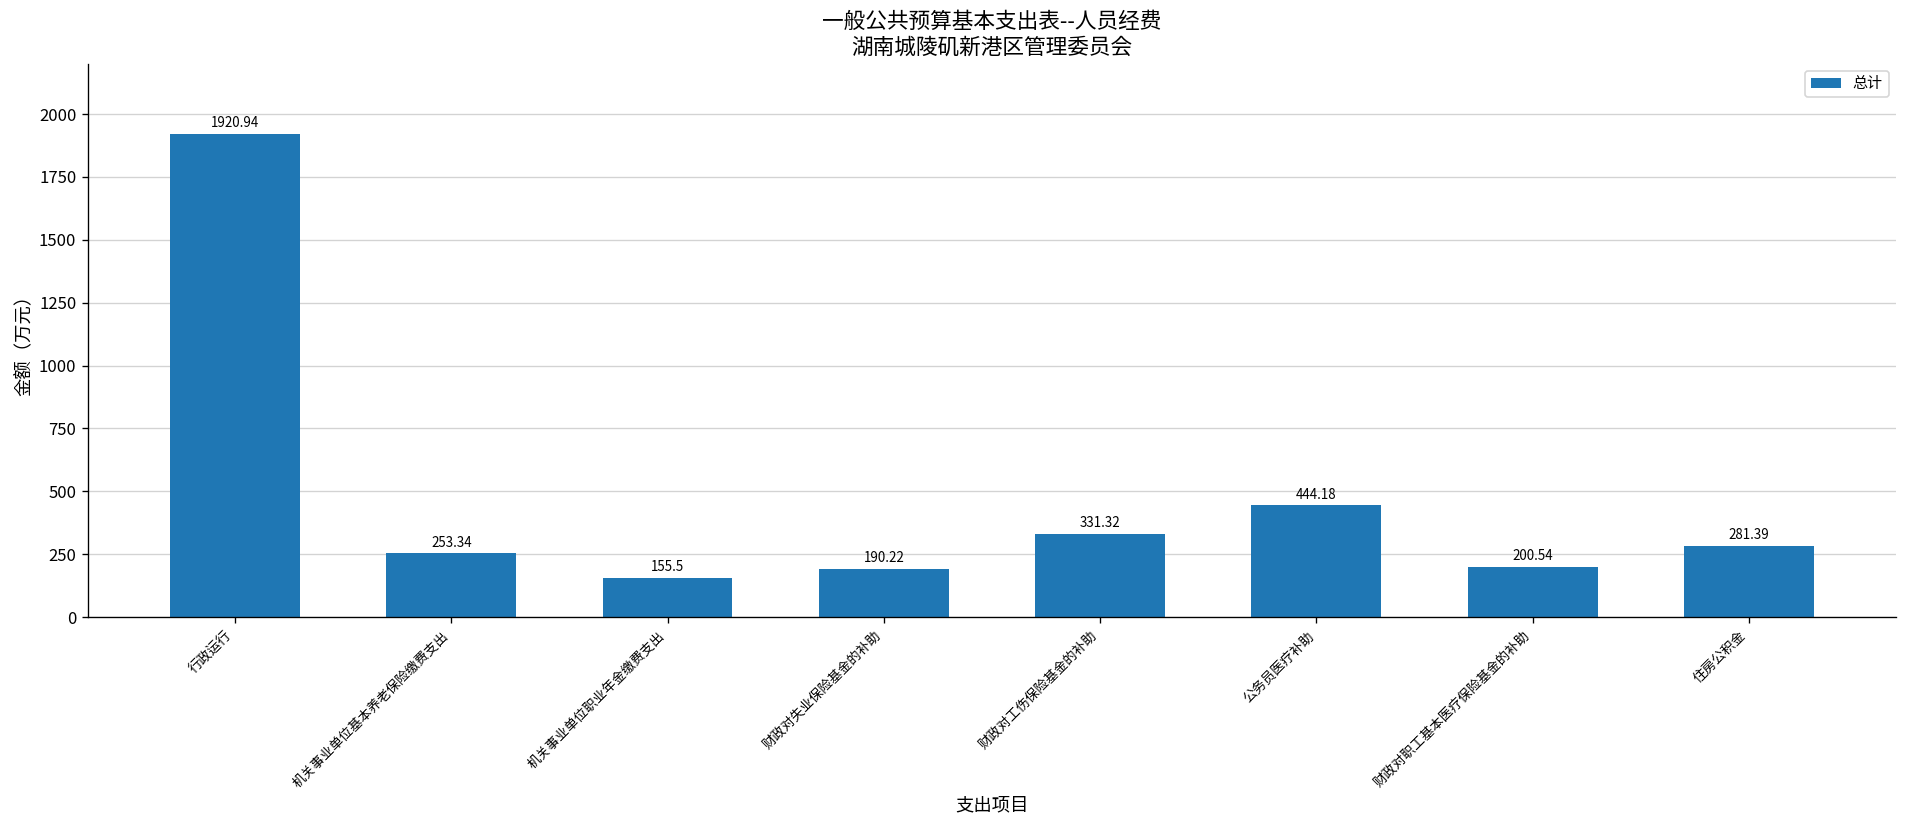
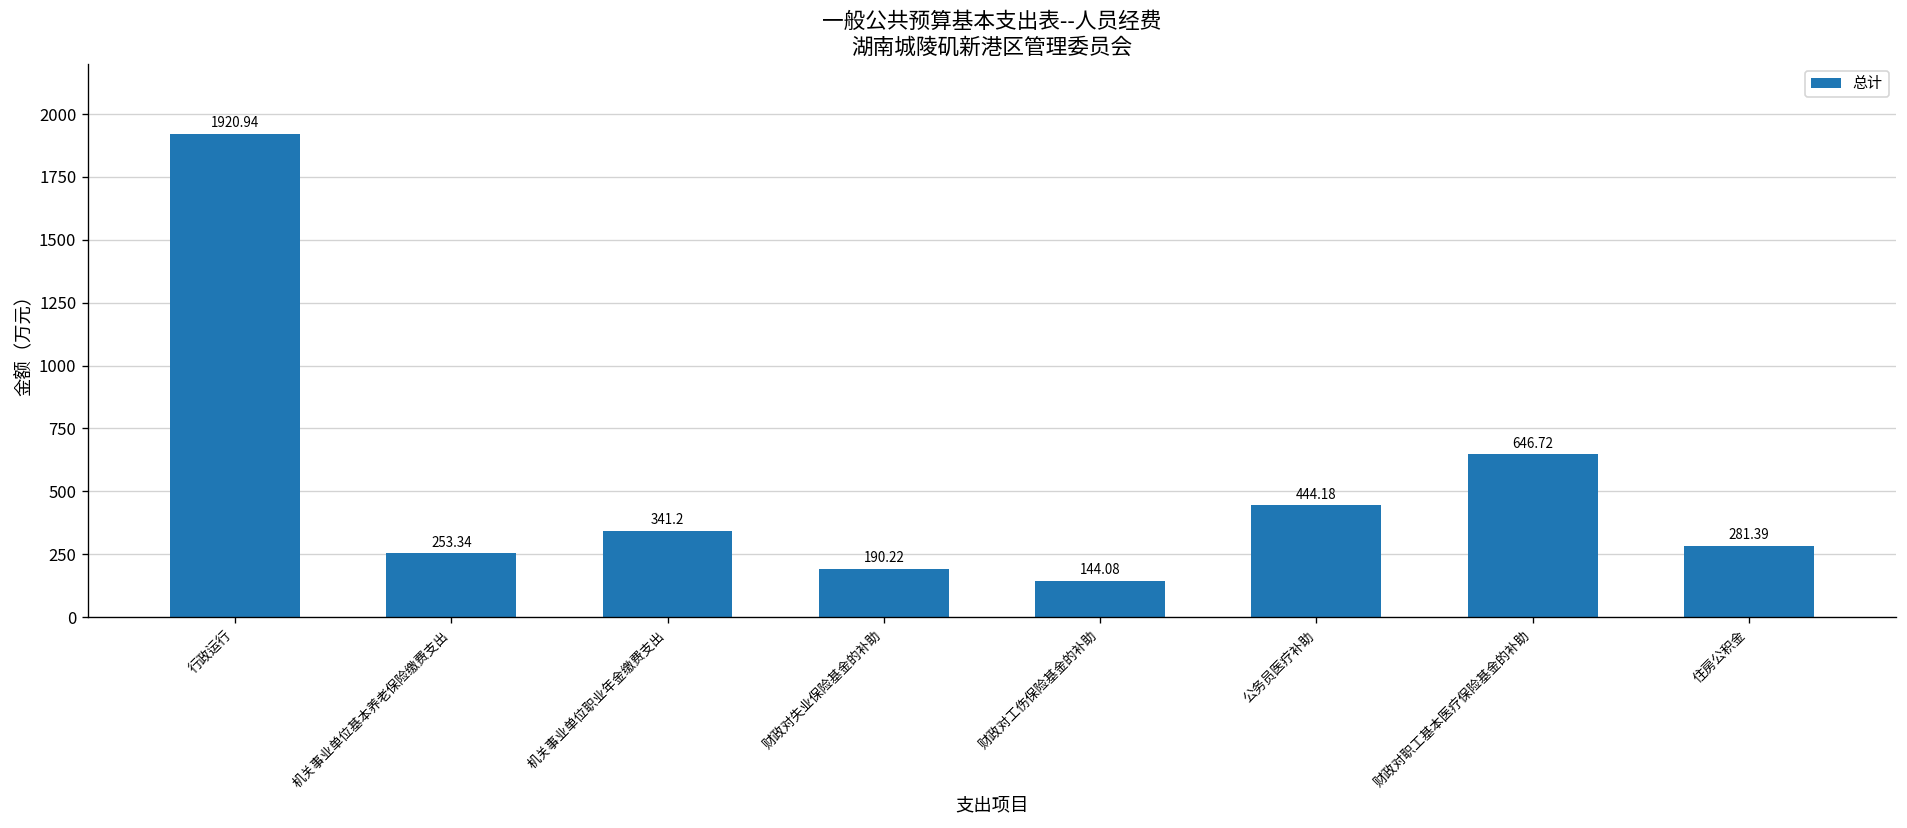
机关事业单位职业年金缴费支出: 155.5 -> 341.2
财政对工伤保险基金的补助: 331.32 -> 144.08
财政对职工基本医疗保险基金的补助: 200.54 -> 646.72
